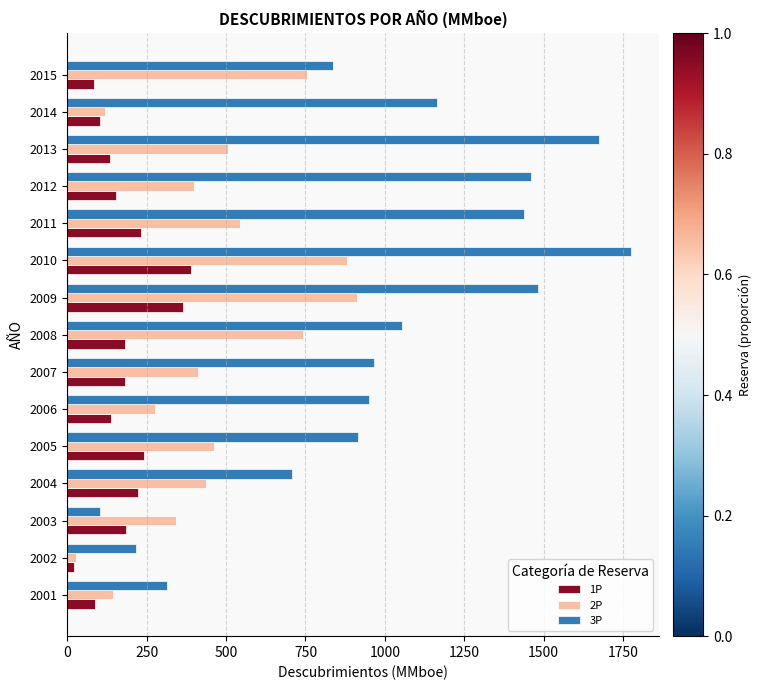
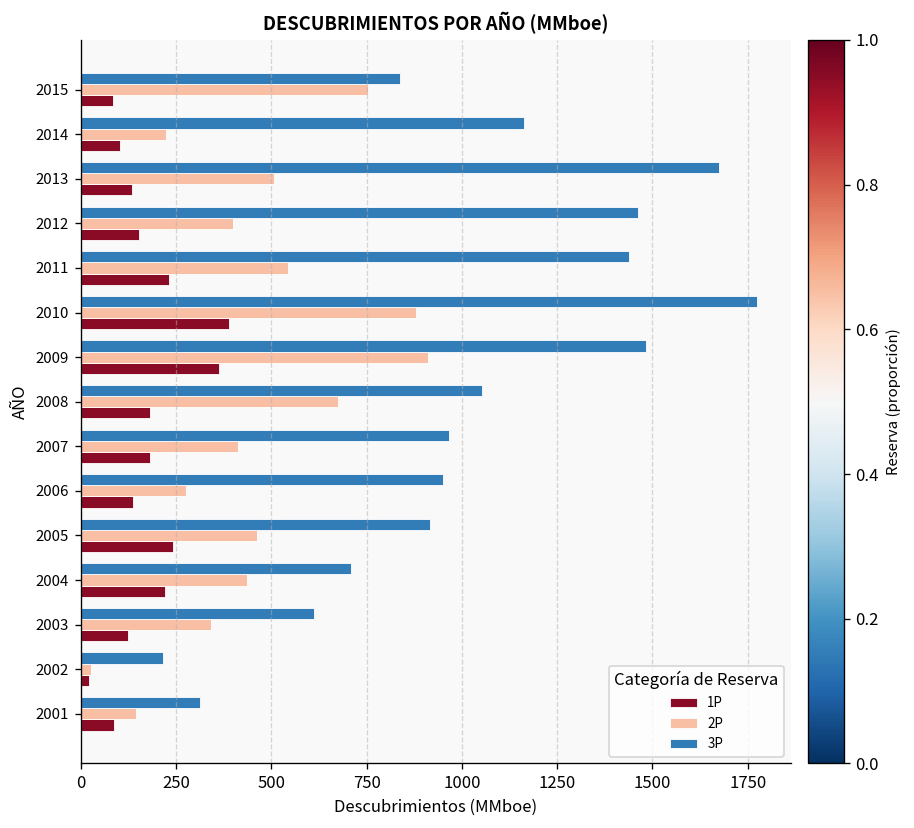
2P, 2014: 120 -> 220
2P, 2008: 740 -> 680
3P, 2003: 100 -> 610
1P, 2003: 180 -> 120
